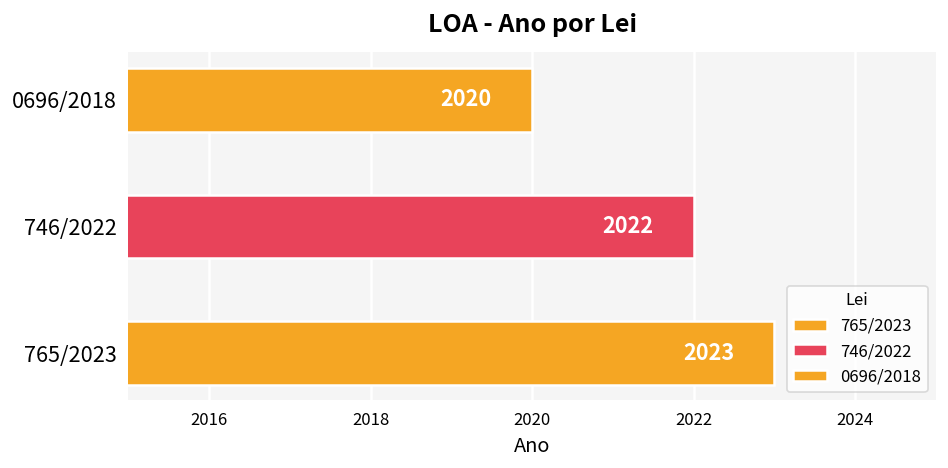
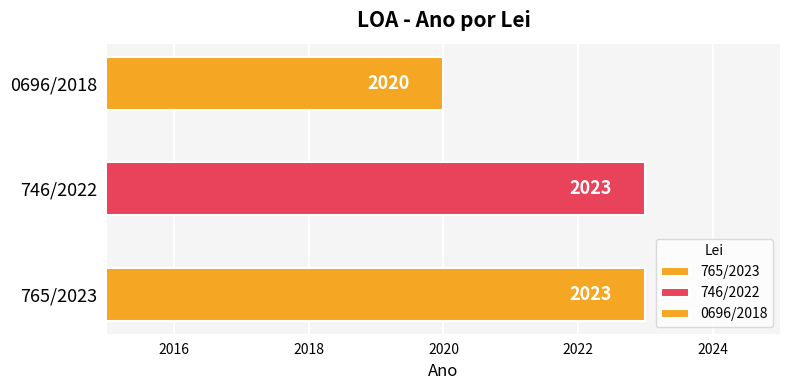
746/2022: 2022 -> 2023
